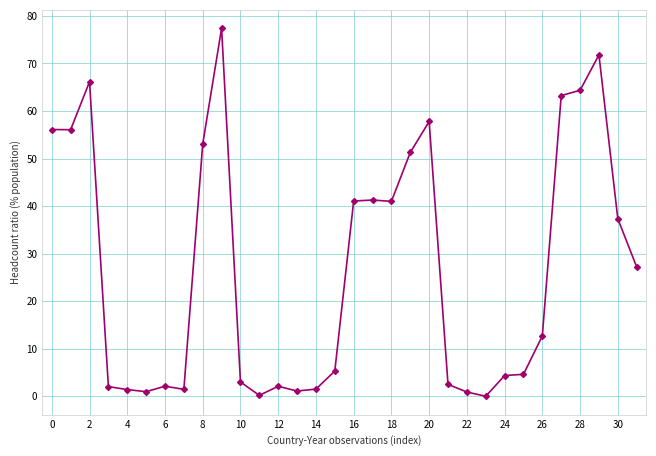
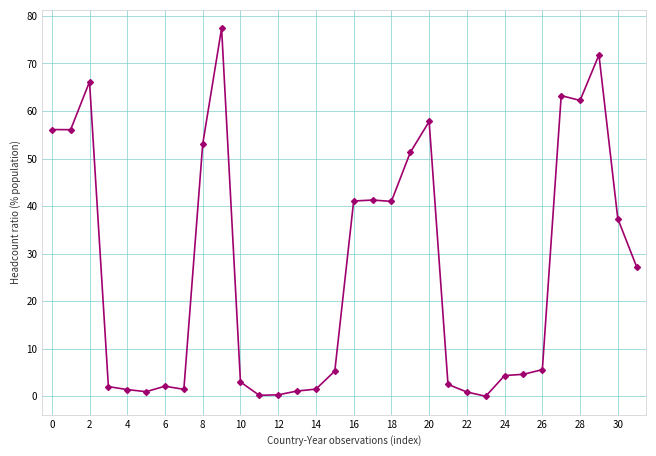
12: 2 -> 0
26: 13 -> 6
28: 64 -> 62
